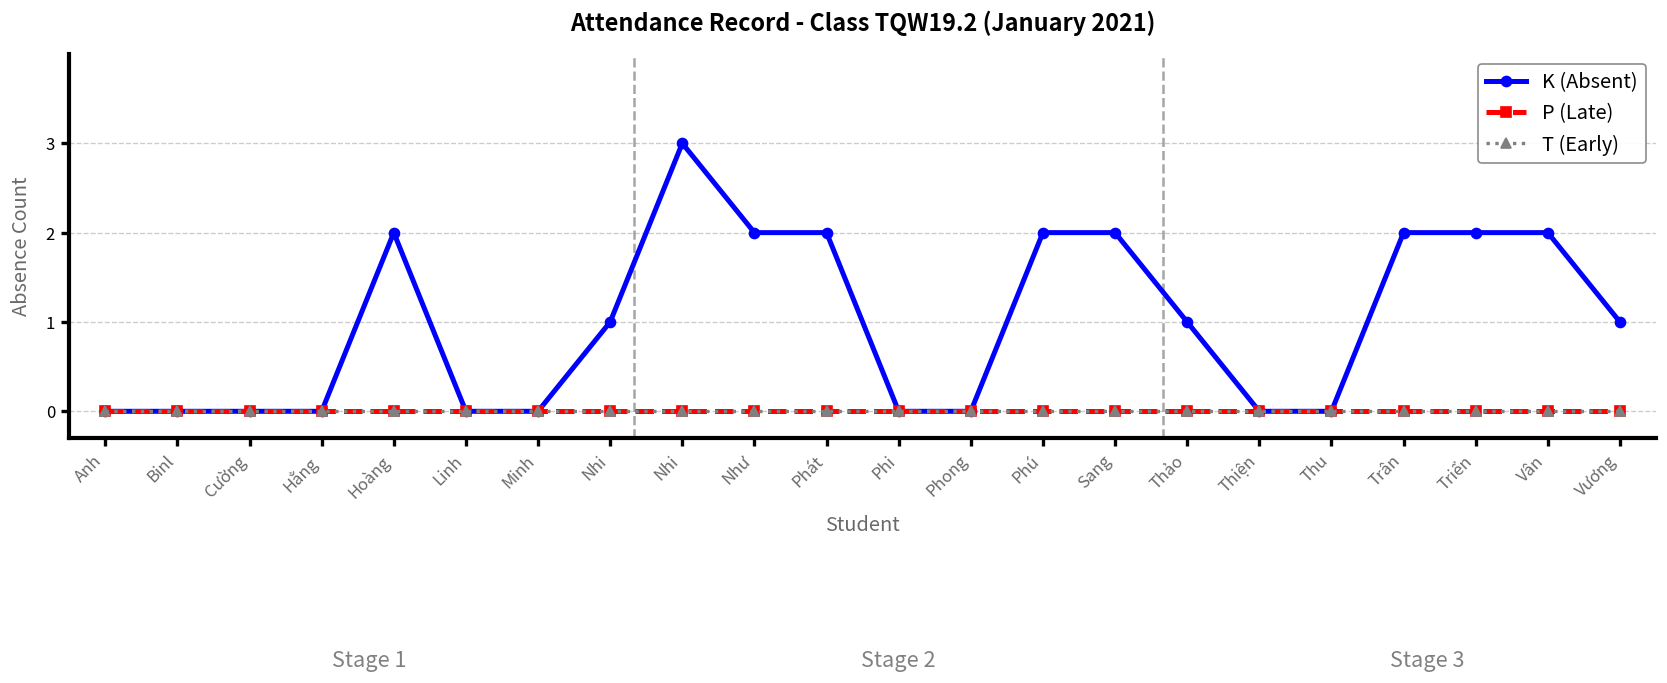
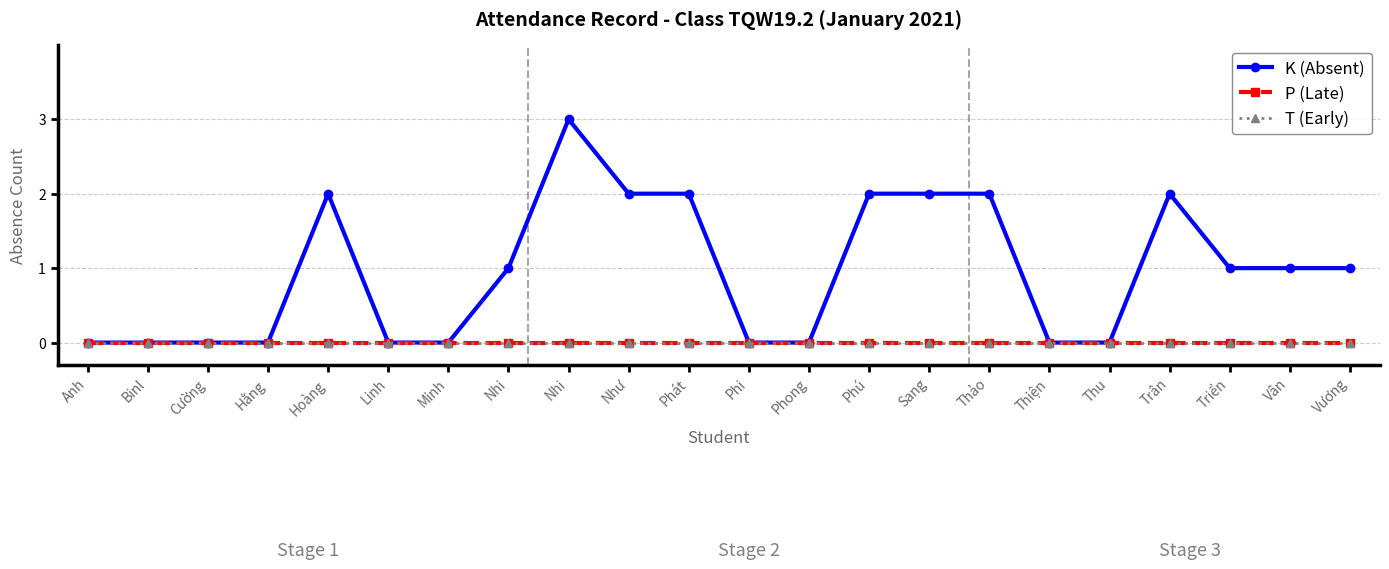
K (Absent), Thảo: 1 -> 2
K (Absent), Triển: 2 -> 1
K (Absent), Vân: 2 -> 1
